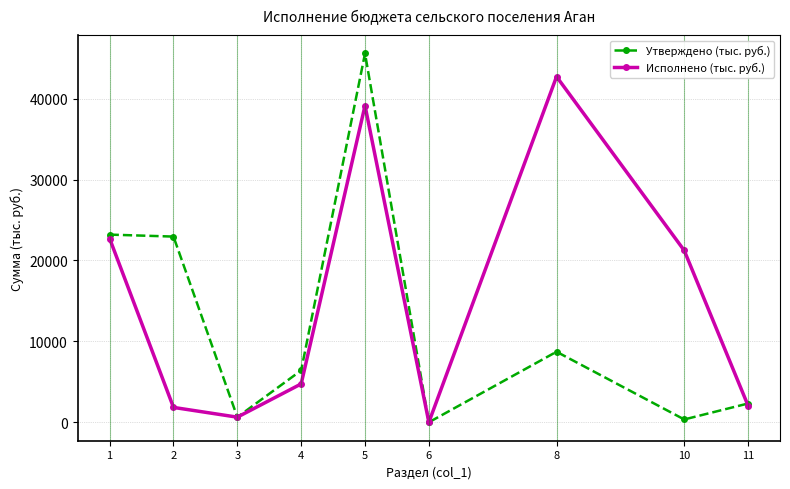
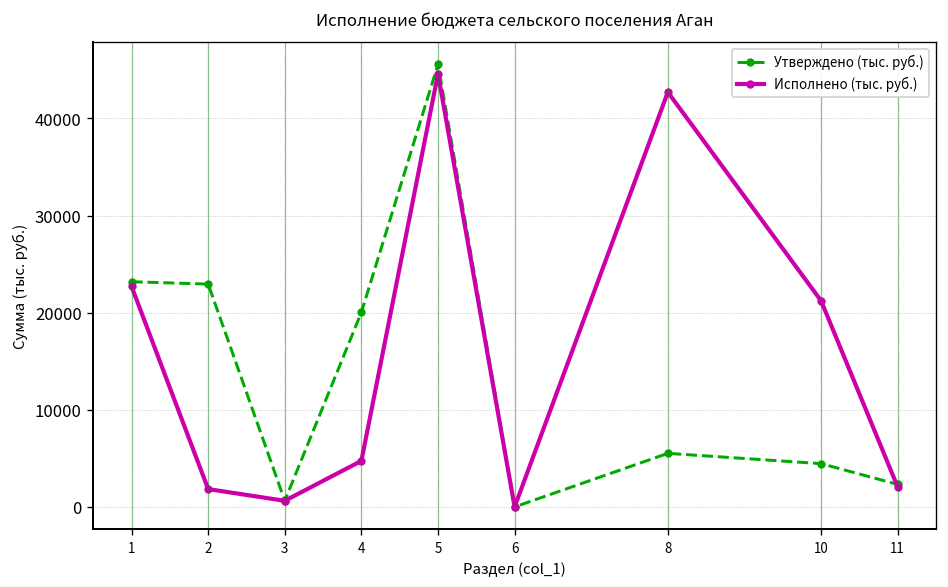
Утверждено (тыс. руб.), 4: 6000 -> 20000
Исполнено (тыс. руб.), 5: 39000 -> 45000
Утверждено (тыс. руб.), 8: 9000 -> 6000
Утверждено (тыс. руб.), 10: 0 -> 4000
